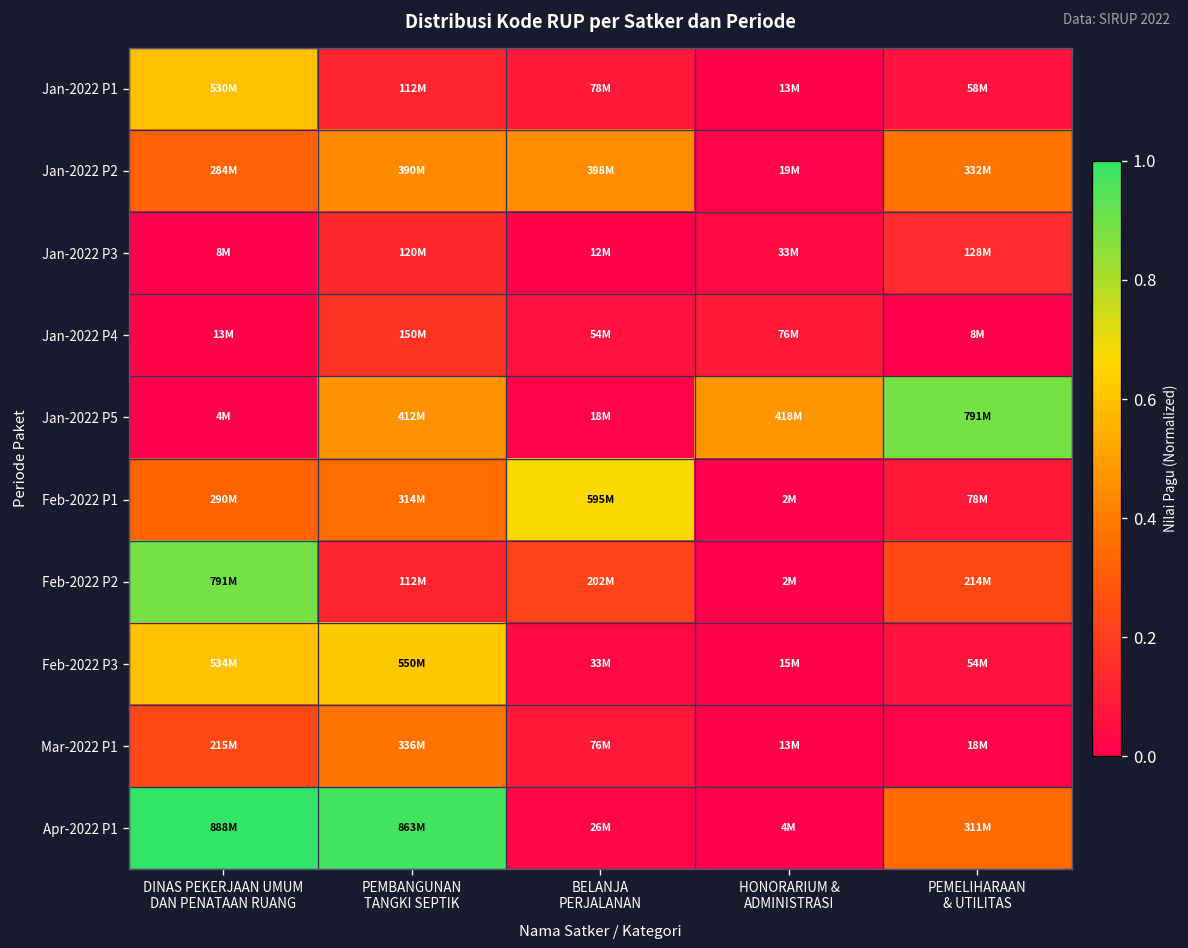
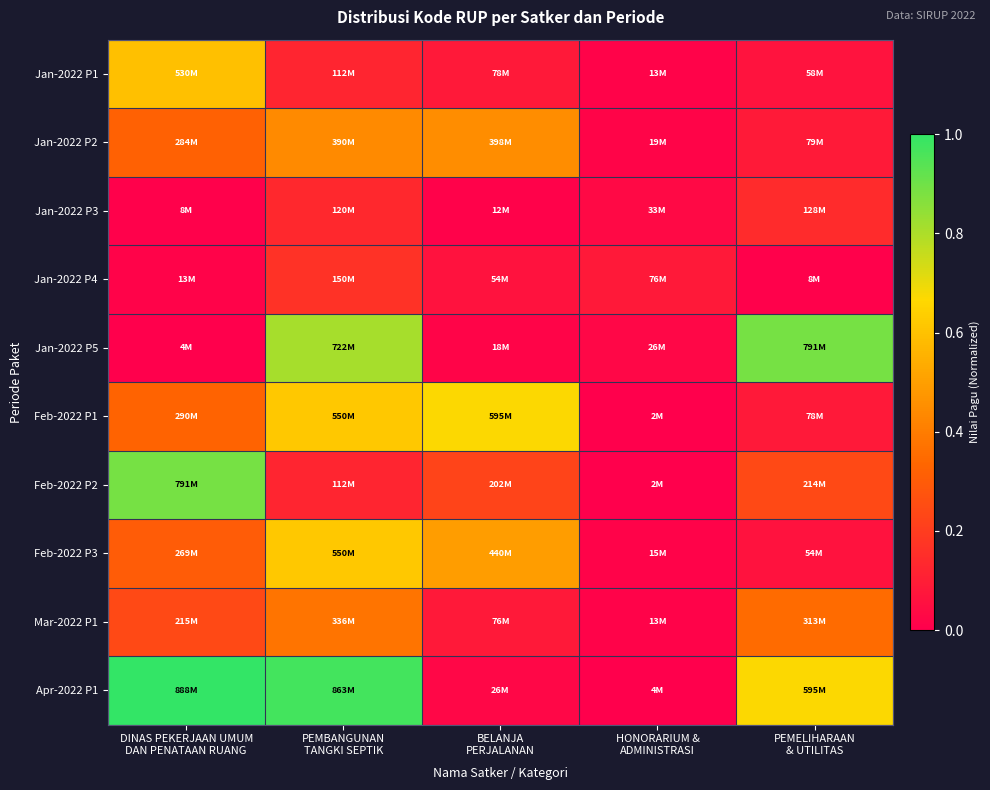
Jan-2022 P2, PEMELIHARAAN & UTILITAS: 332M -> 79M
Jan-2022 P5, PEMBANGUNAN TANGKI SEPTIK: 412M -> 722M
Jan-2022 P5, HONORARIUM & ADMINISTRASI: 418M -> 26M
Feb-2022 P1, PEMBANGUNAN TANGKI SEPTIK: 314M -> 550M
Feb-2022 P3, DINAS PEKERJAAN UMUM DAN PENATAAN RUANG: 534M -> 269M
Feb-2022 P3, BELANJA PERJALANAN: 33M -> 440M
Mar-2022 P1, PEMELIHARAAN & UTILITAS: 18M -> 313M
Apr-2022 P1, PEMELIHARAAN & UTILITAS: 311M -> 595M
